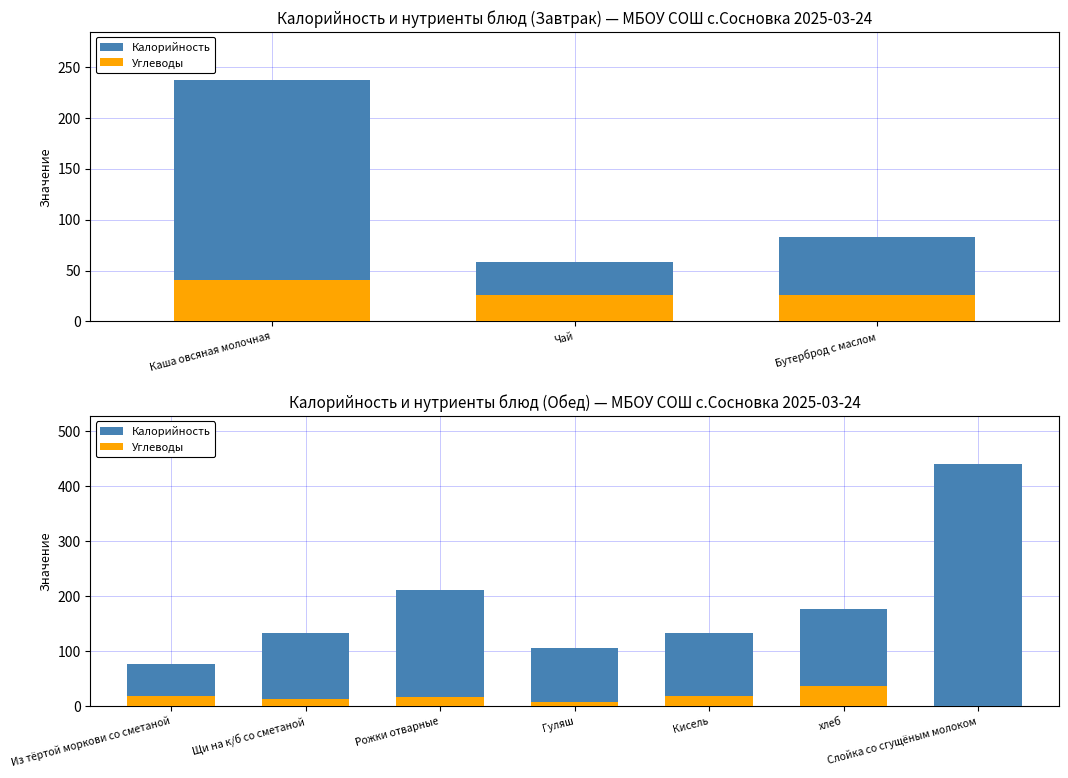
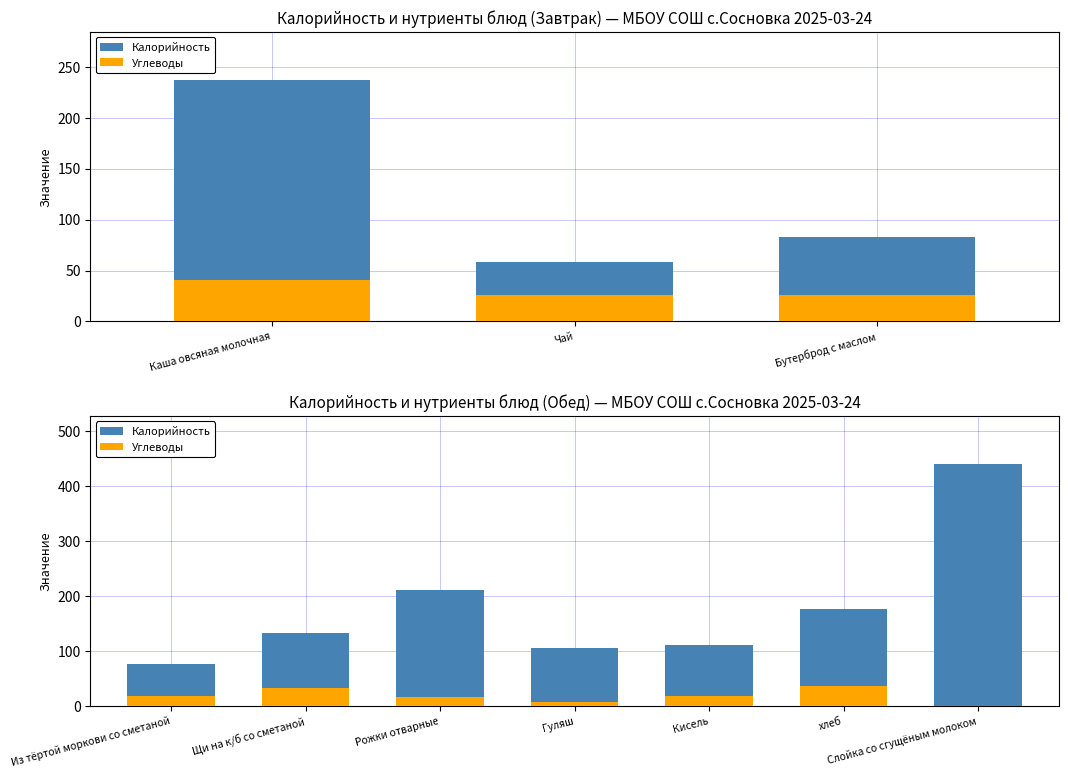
Калорийность и нутриенты блюд (Обед) — МБОУ СОШ с.Сосновка 2025-03-24, Углеводы, Щи на к/б со сметаной: 10 -> 30
Калорийность и нутриенты блюд (Обед) — МБОУ СОШ с.Сосновка 2025-03-24, Калорийность, Кисель: 130 -> 110
